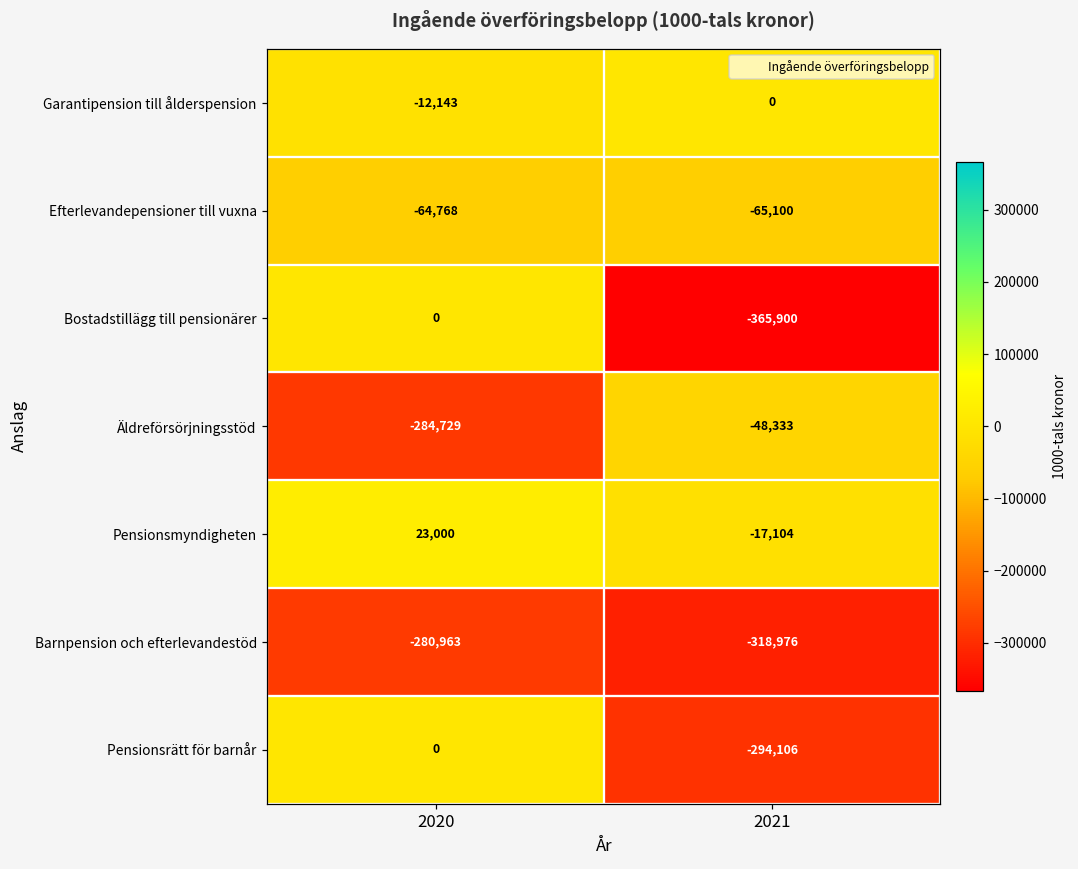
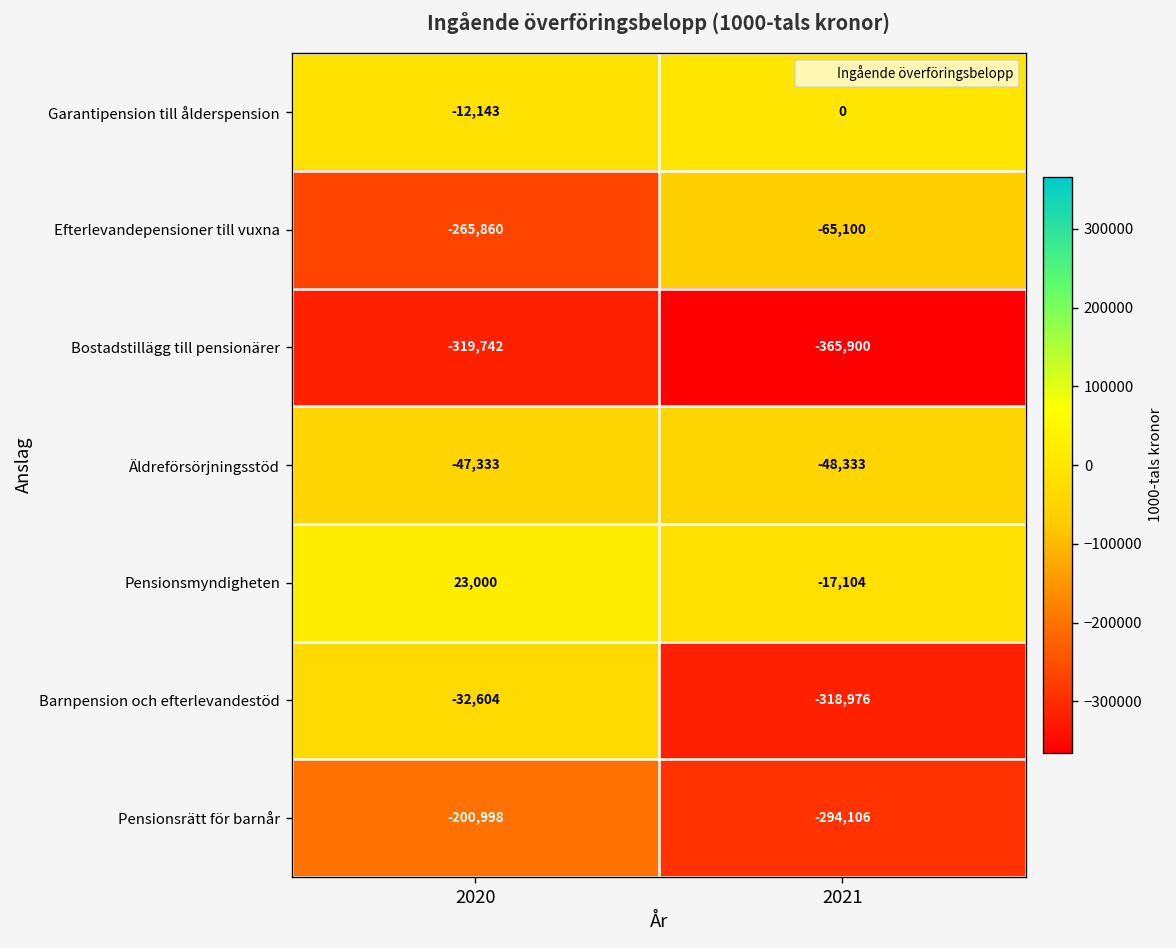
Efterlevandepensioner till vuxna, 2020: -64,768 -> -265,860
Bostadstillägg till pensionärer, 2020: 0 -> -319,742
Äldreförsörjningsstöd, 2020: -284,729 -> -47,333
Barnpension och efterlevandestöd, 2020: -280,963 -> -32,604
Pensionsrätt för barnår, 2020: 0 -> -200,998
